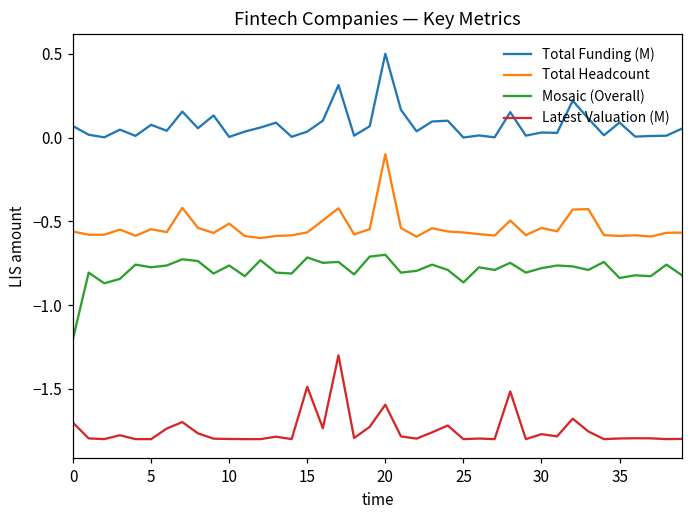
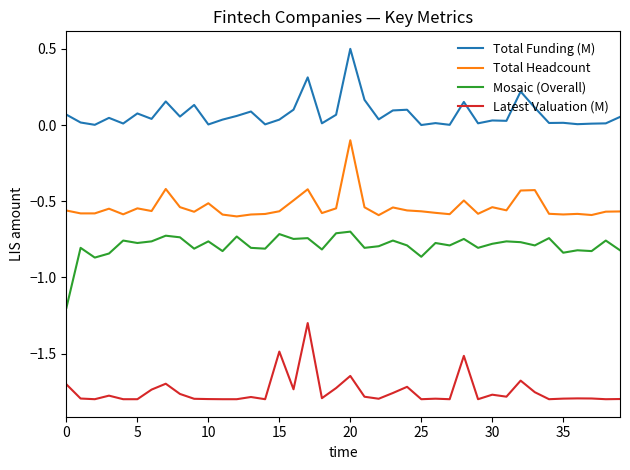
Latest Valuation (M), 20: -1.59 -> -1.65
Total Funding (M), 35: 0.09 -> 0.01
